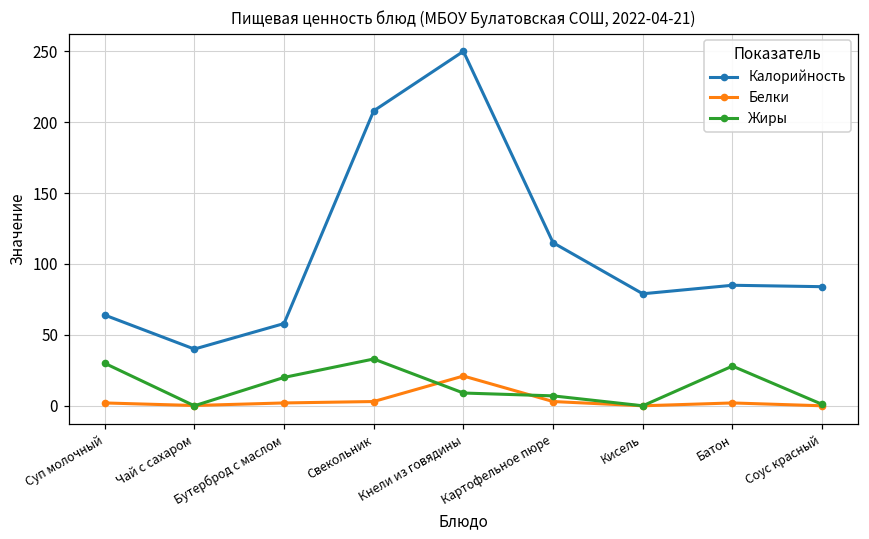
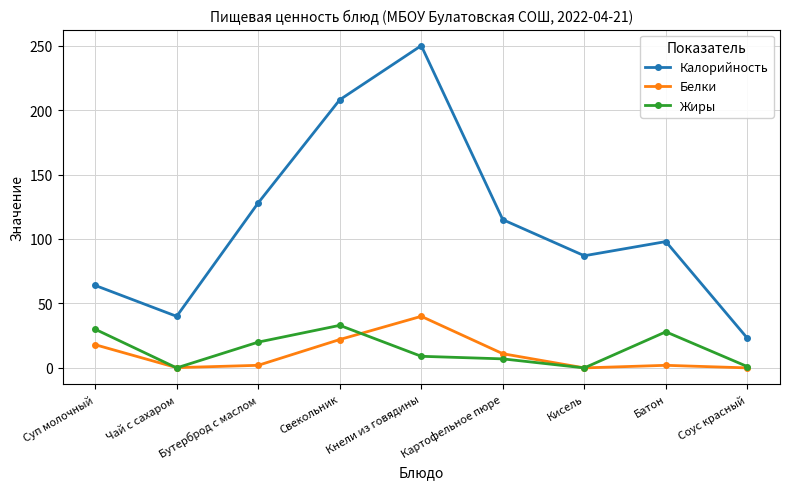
Белки, Суп молочный: 2 -> 18
Калорийность, Бутерброд с маслом: 58 -> 128
Белки, Свекольник: 3 -> 22
Белки, Кнели из говядины: 21 -> 40
Белки, Картофельное пюре: 3 -> 11
Калорийность, Кисель: 79 -> 87
Калорийность, Батон: 85 -> 98
Калорийность, Соус красный: 84 -> 23
